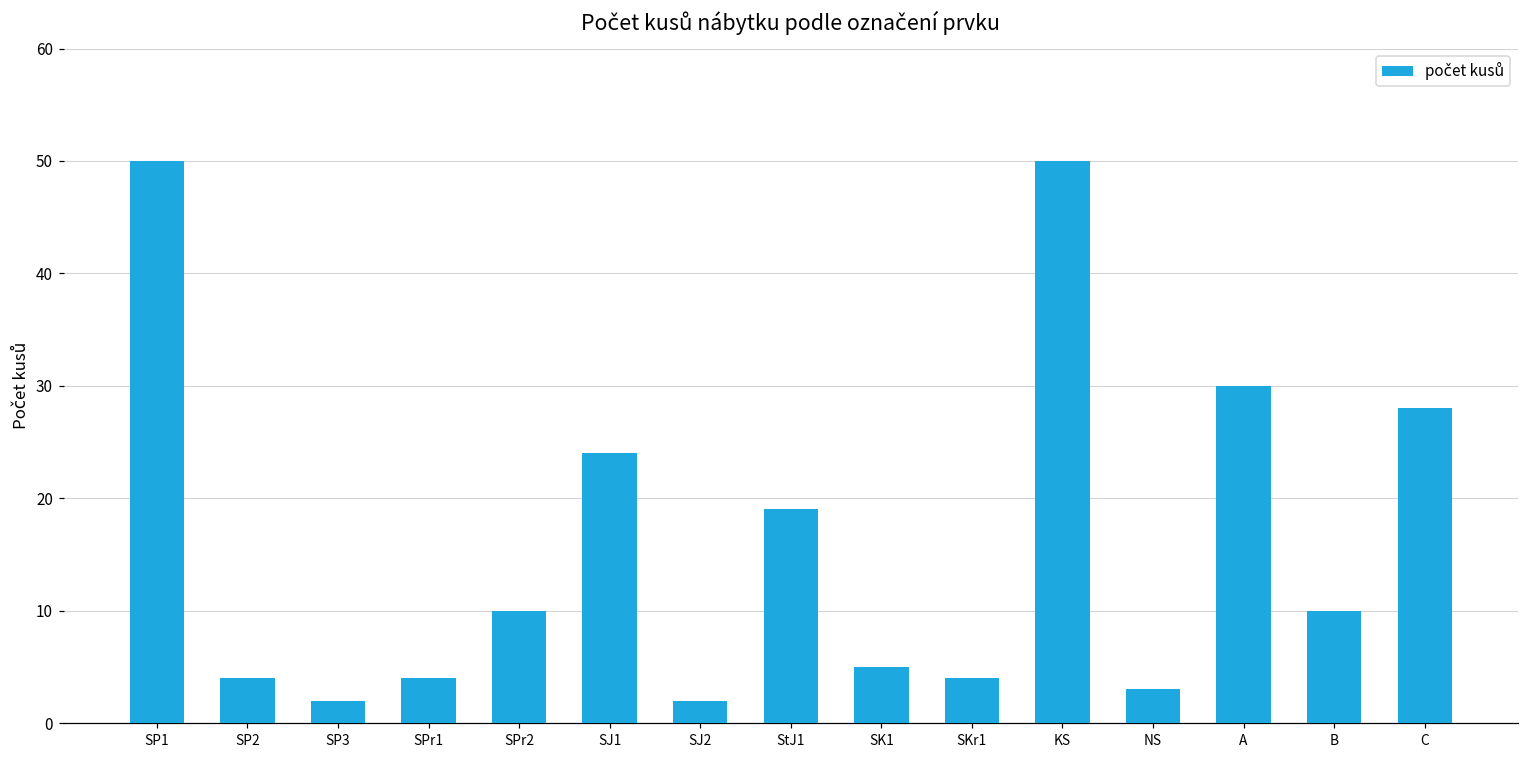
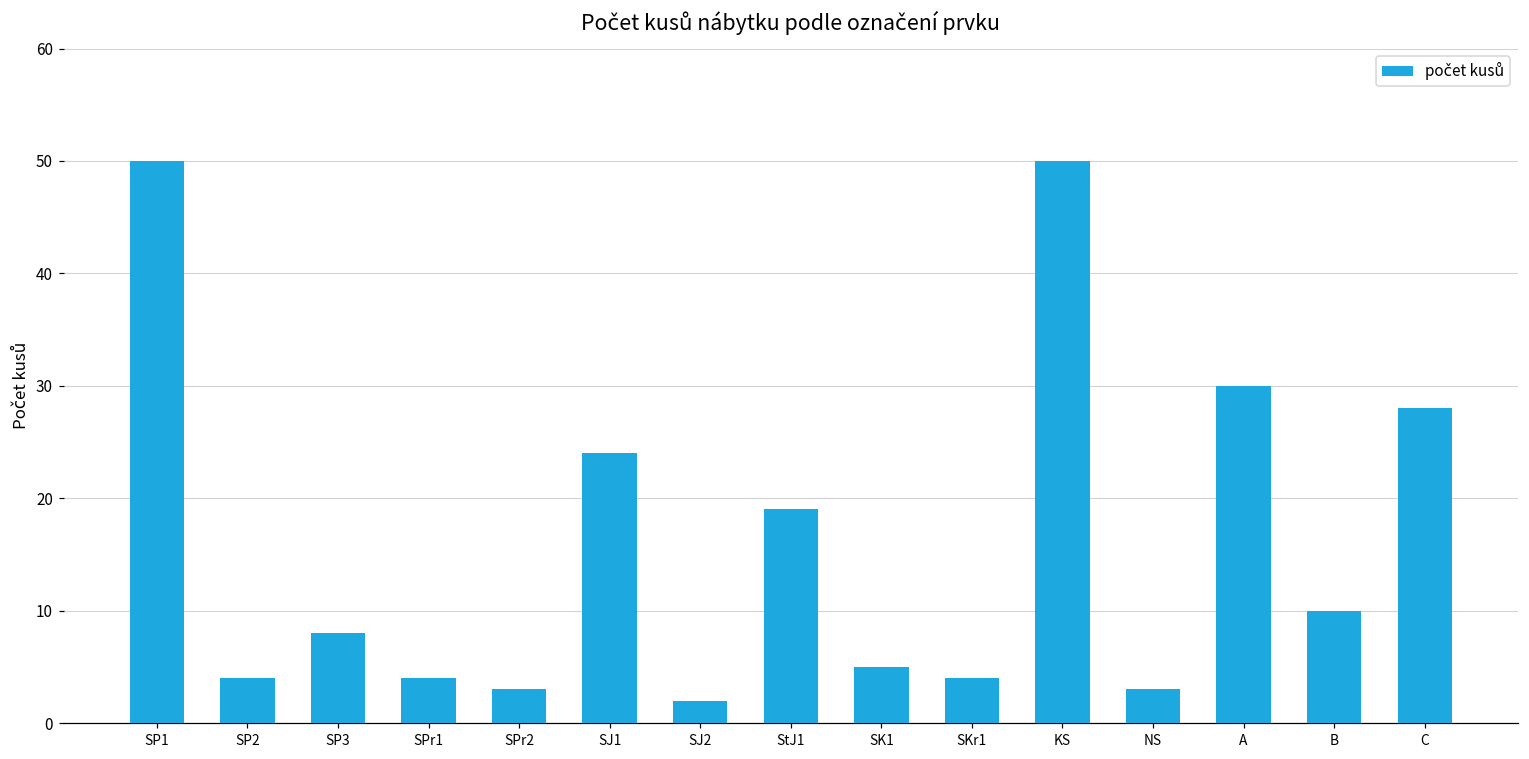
SP3: 2 -> 8
SPr2: 10 -> 3
